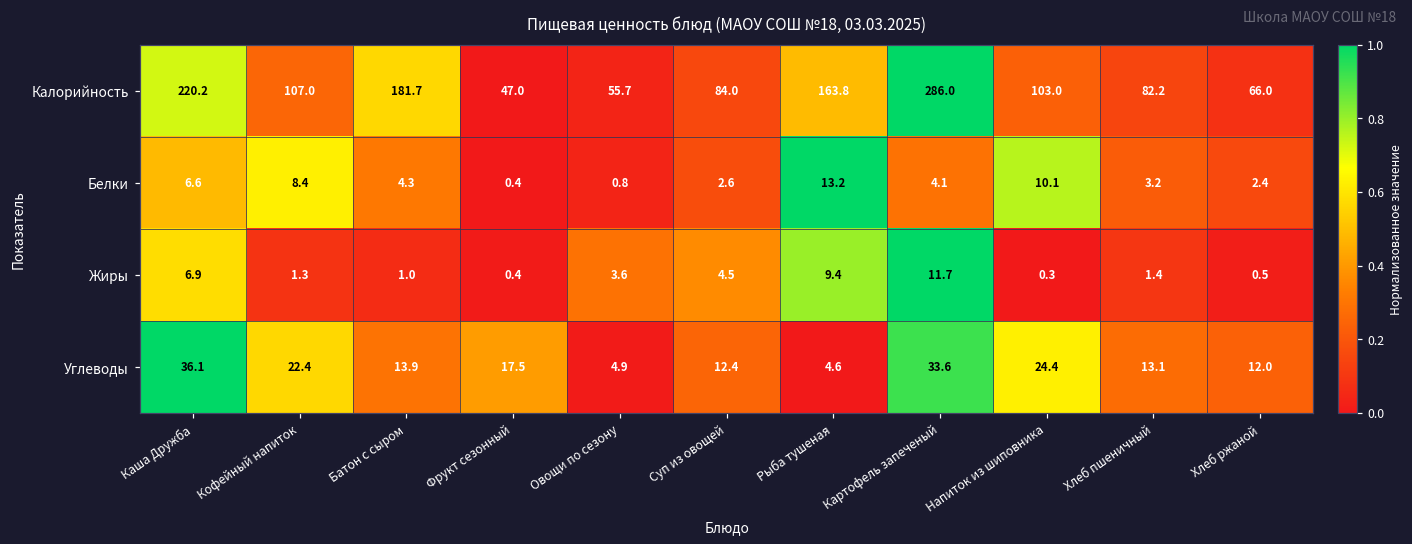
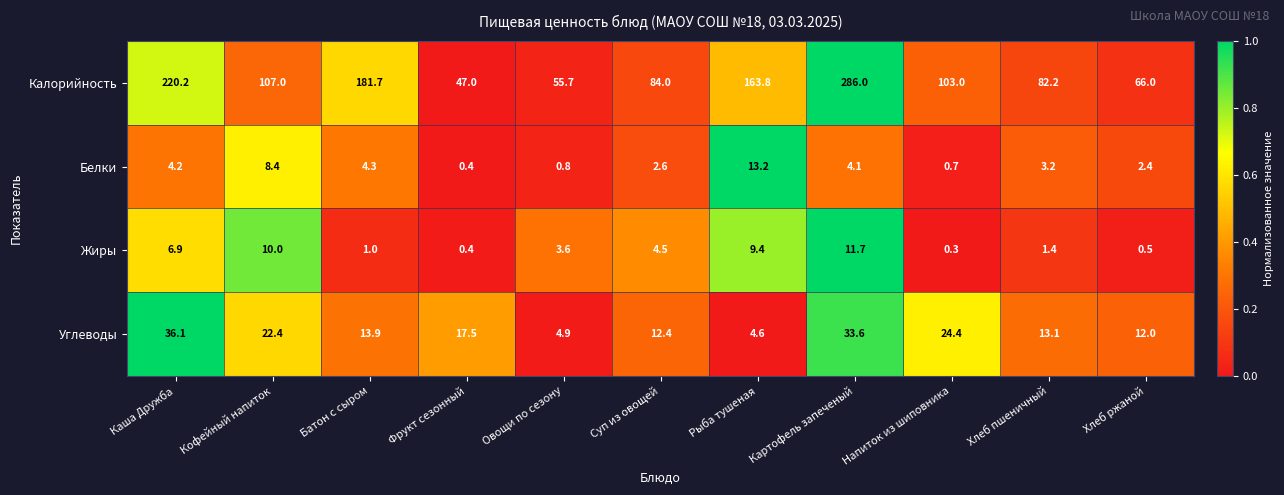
Белки, Каша Дружба: 6.6 -> 4.2
Белки, Напиток из шиповника: 10.1 -> 0.7
Жиры, Кофейный напиток: 1.3 -> 10.0
